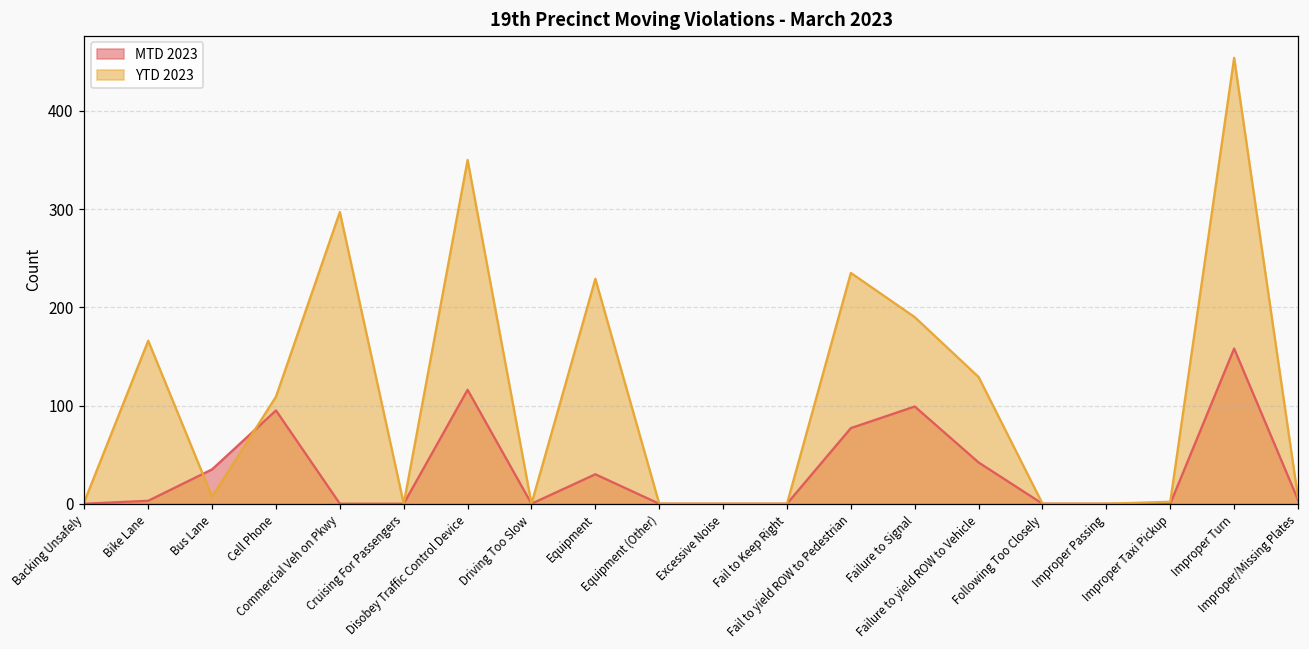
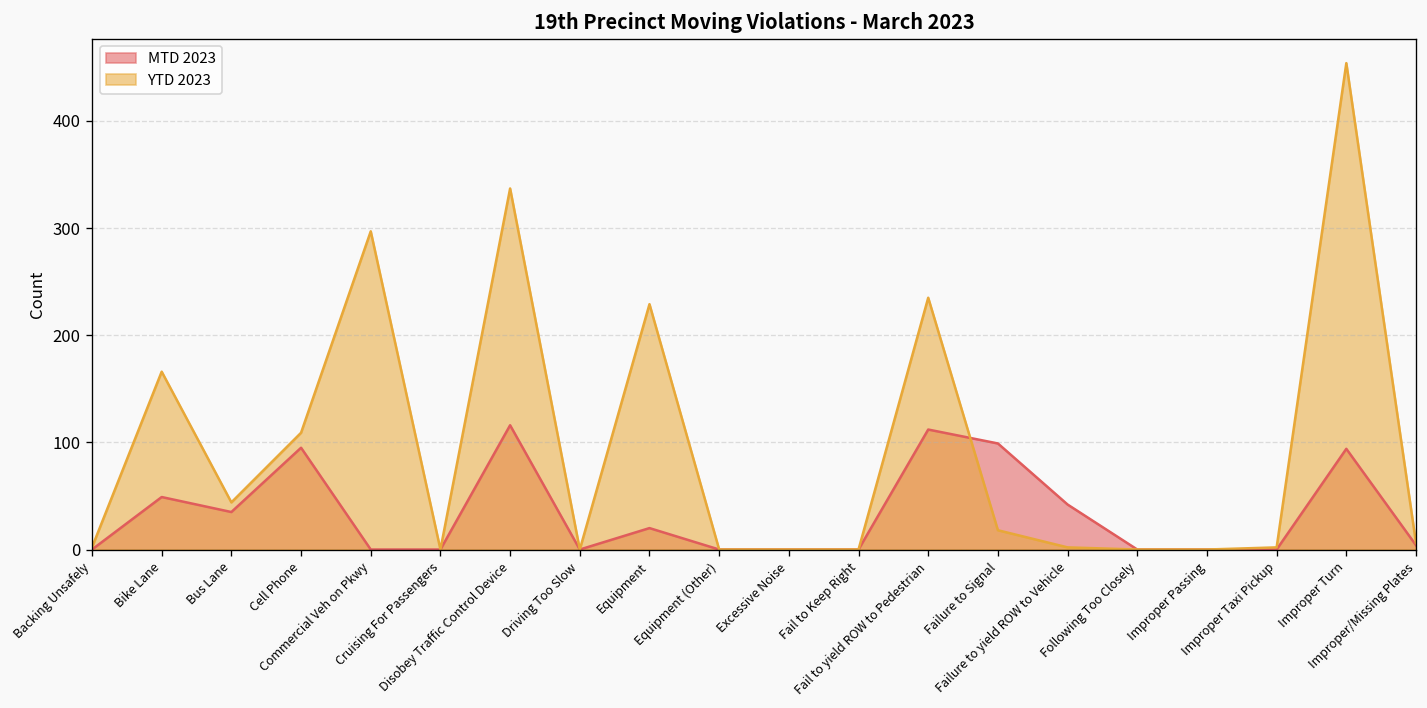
MTD 2023, Bike Lane: 0 -> 50
YTD 2023, Bus Lane: 10 -> 40
YTD 2023, Disobey Traffic Control Device: 350 -> 340
MTD 2023, Equipment: 30 -> 20
MTD 2023, Fail to yield ROW to Pedestrian: 80 -> 110
YTD 2023, Failure to Signal: 190 -> 20
YTD 2023, Failure to yield ROW to Vehicle: 130 -> 0
MTD 2023, Improper Turn: 160 -> 90
